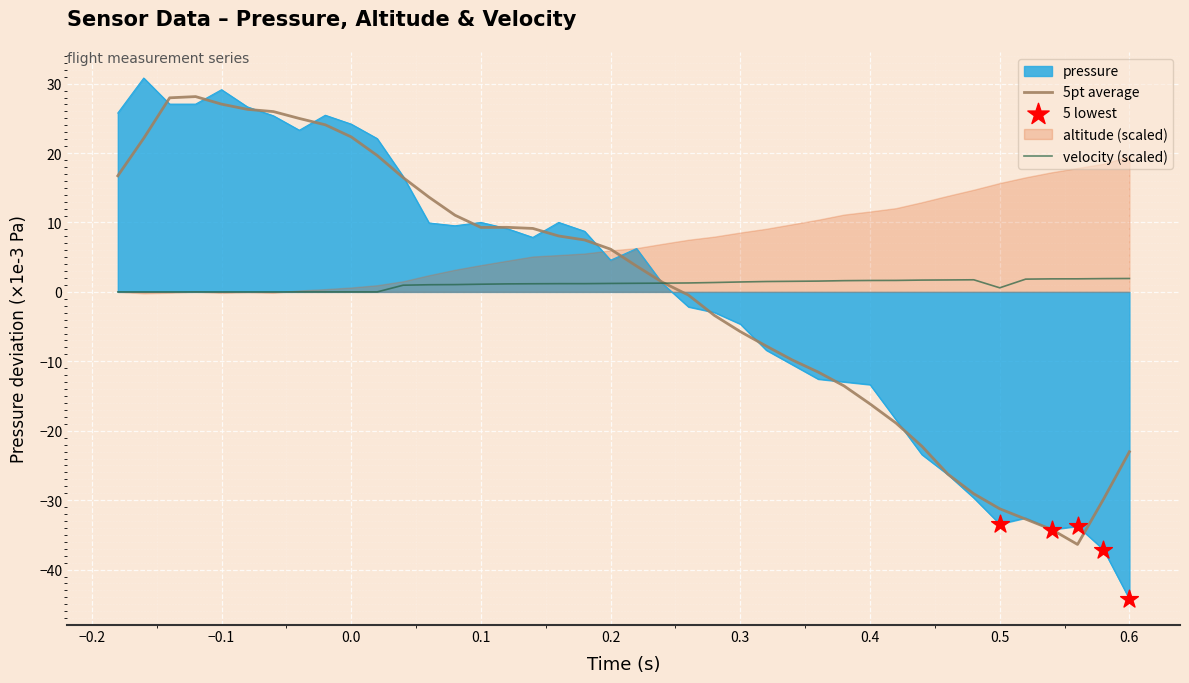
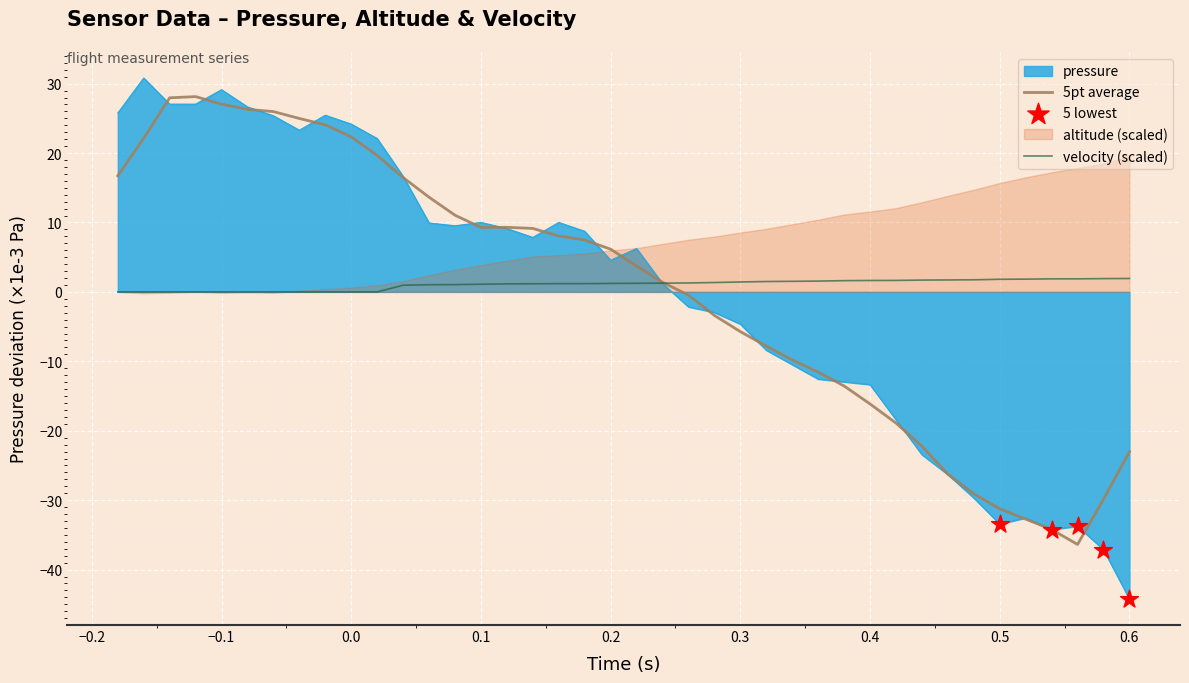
velocity (scaled), 0.5: 1 -> 2
